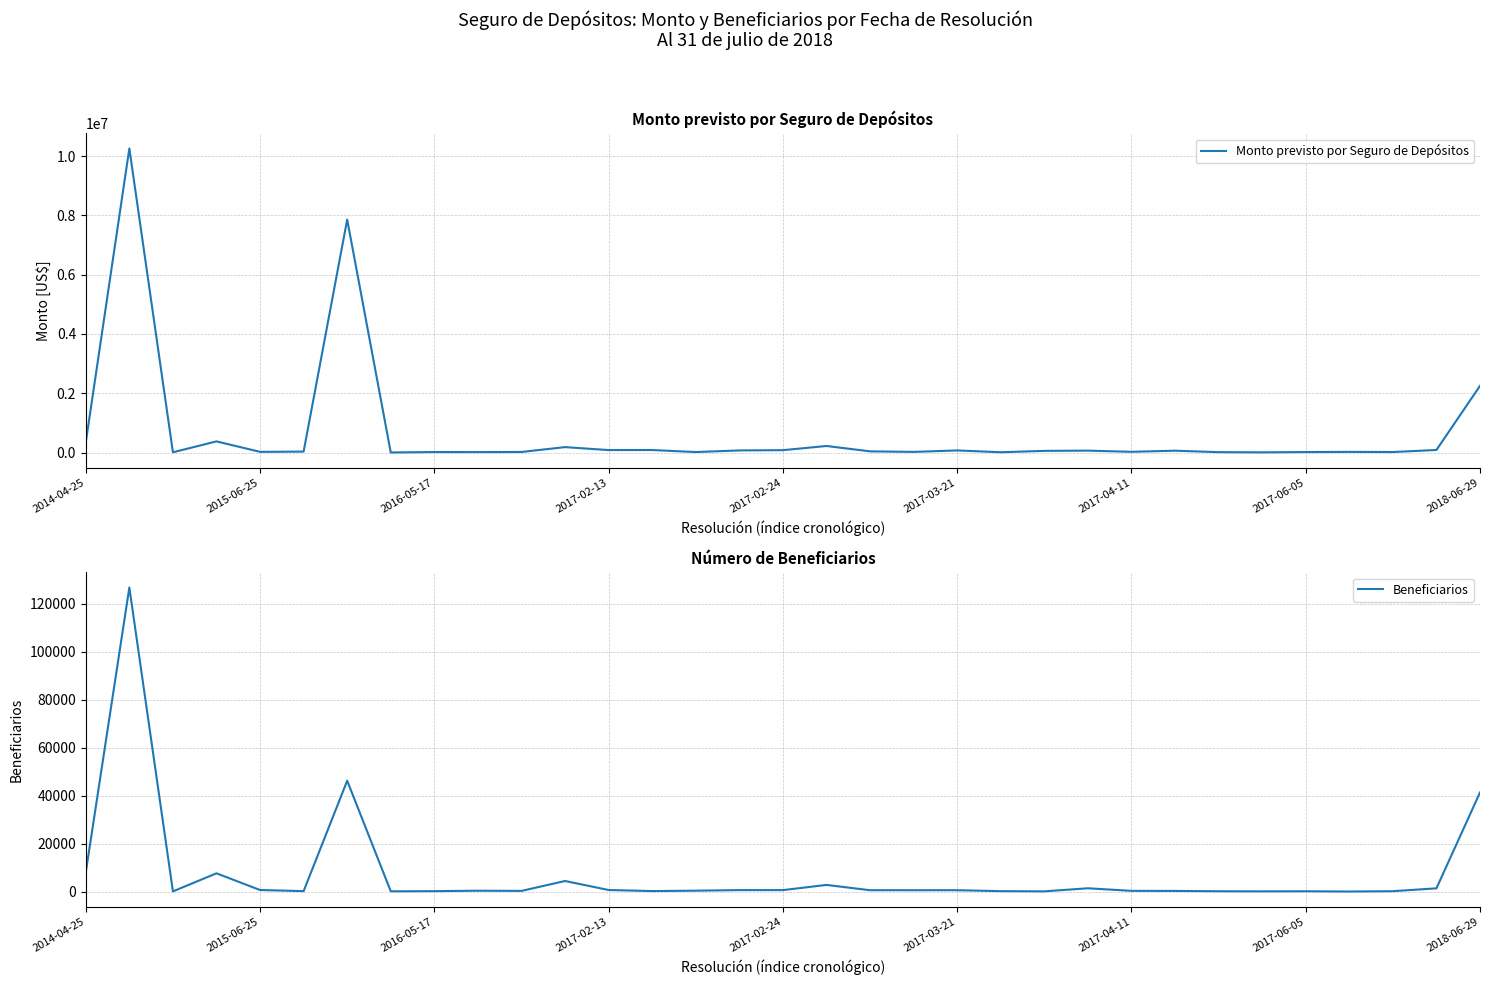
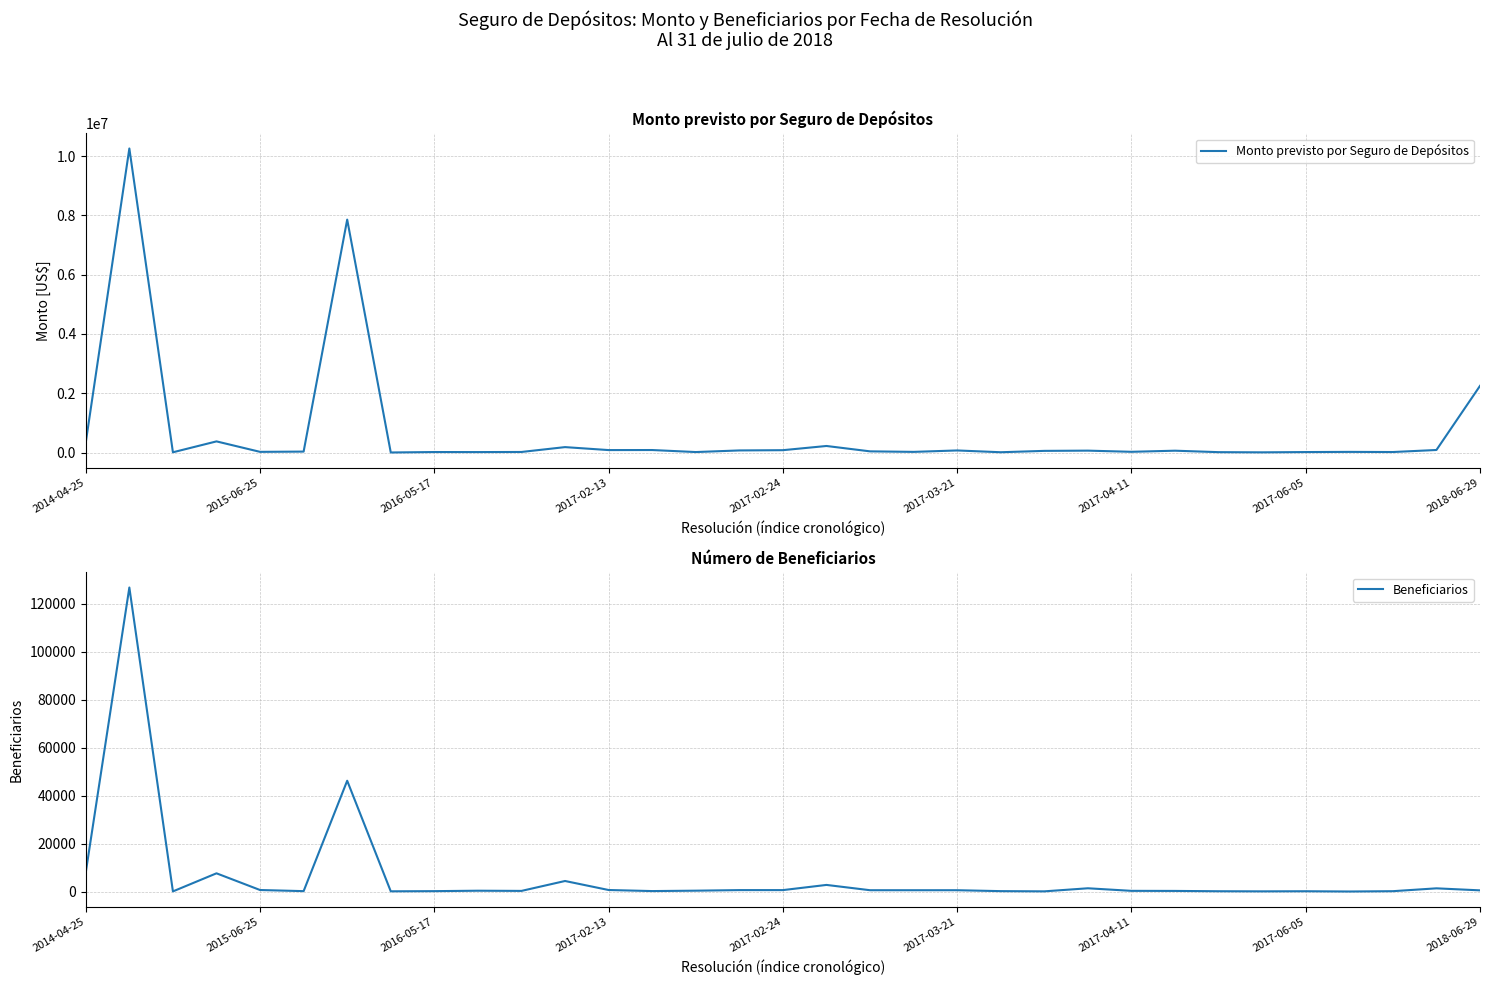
Número de Beneficiarios, 2018-06-29: 41000 -> 1000
